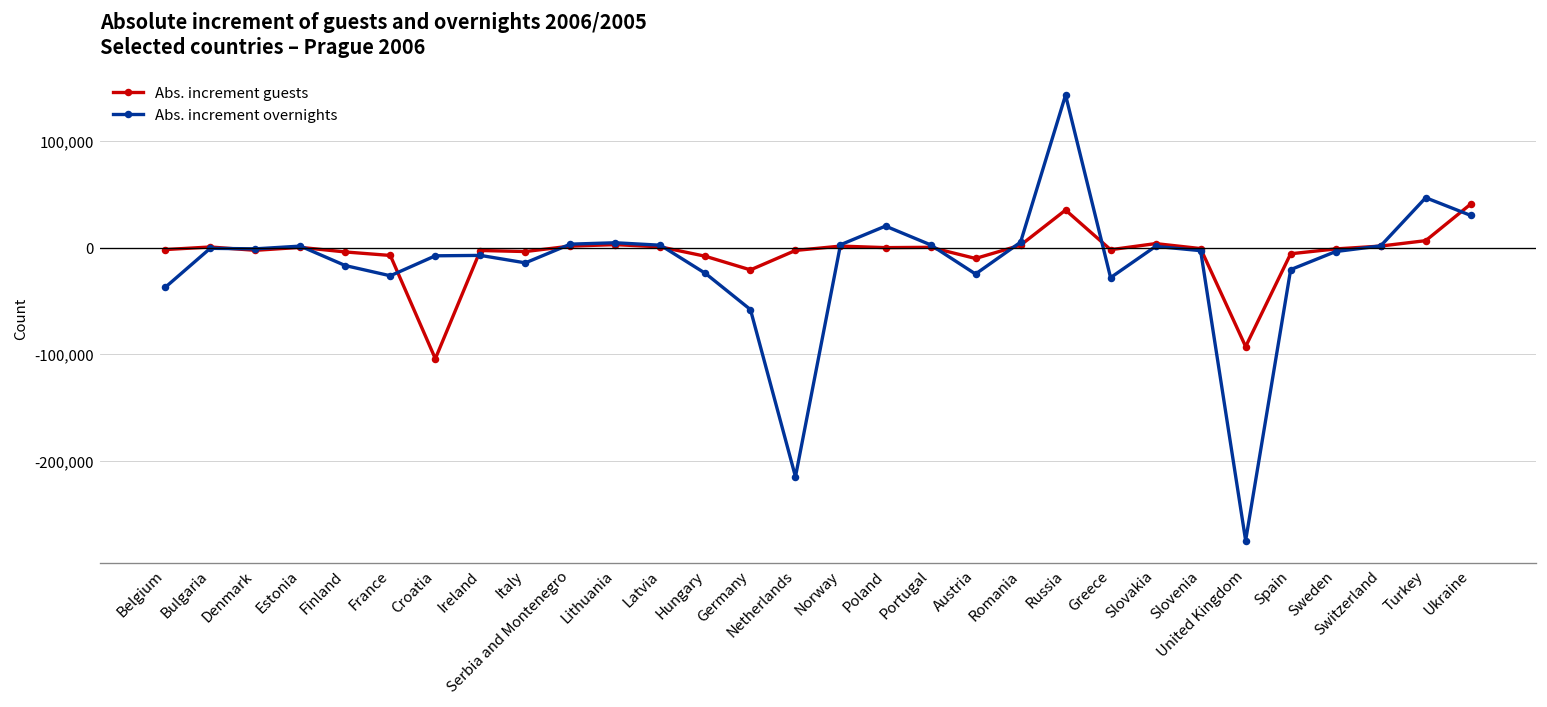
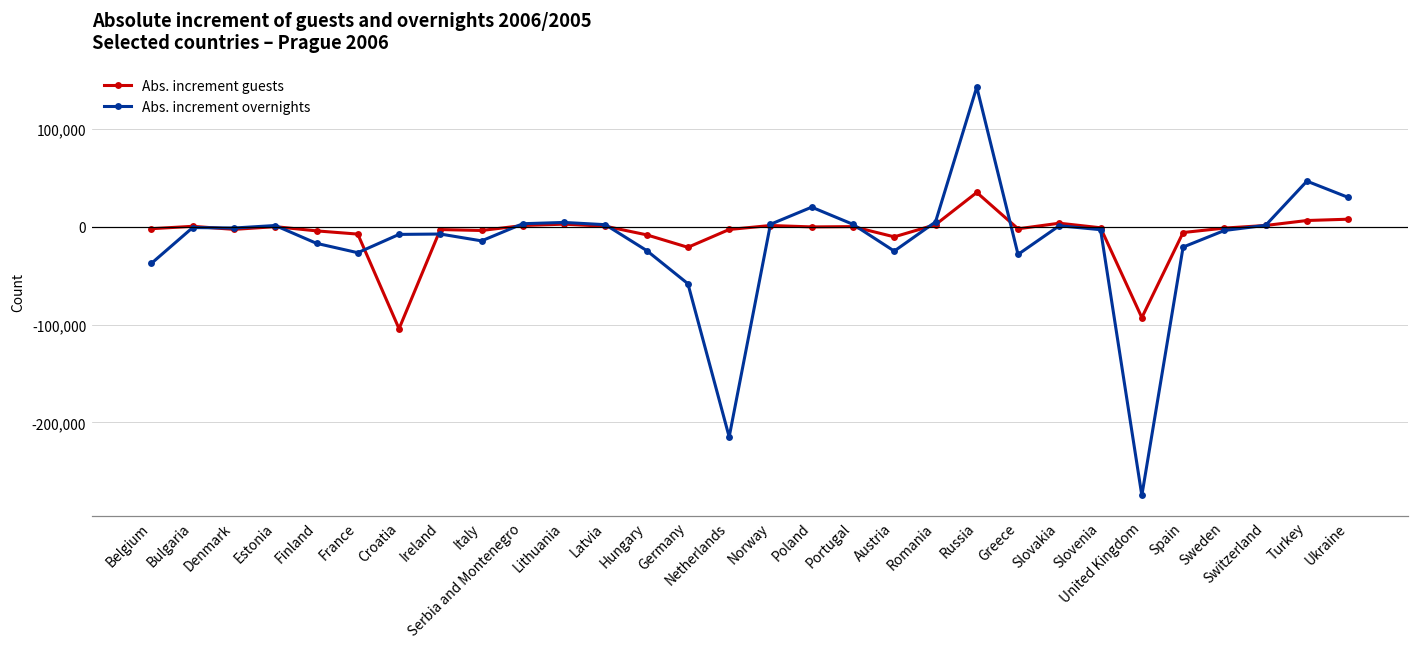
Abs. increment guests, Ukraine: 40,000 -> 10,000
